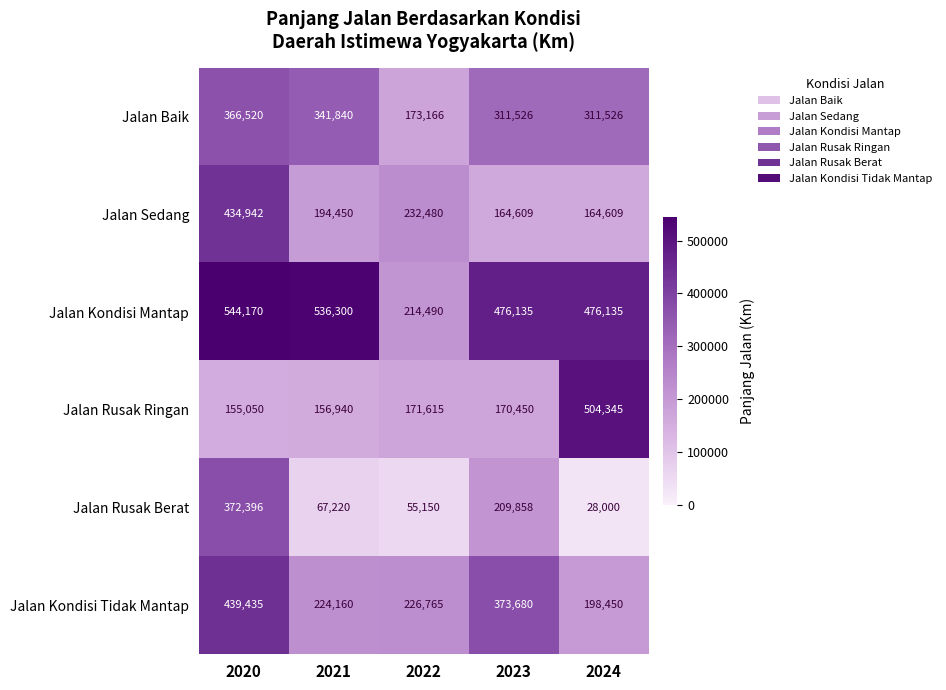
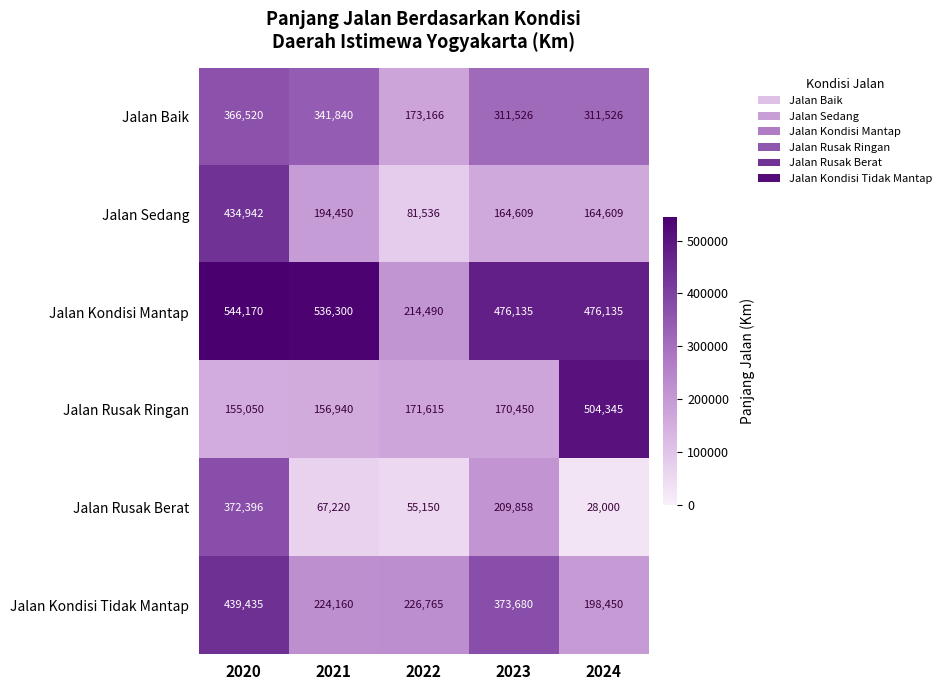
Jalan Sedang, 2022: 232,480 -> 81,536
